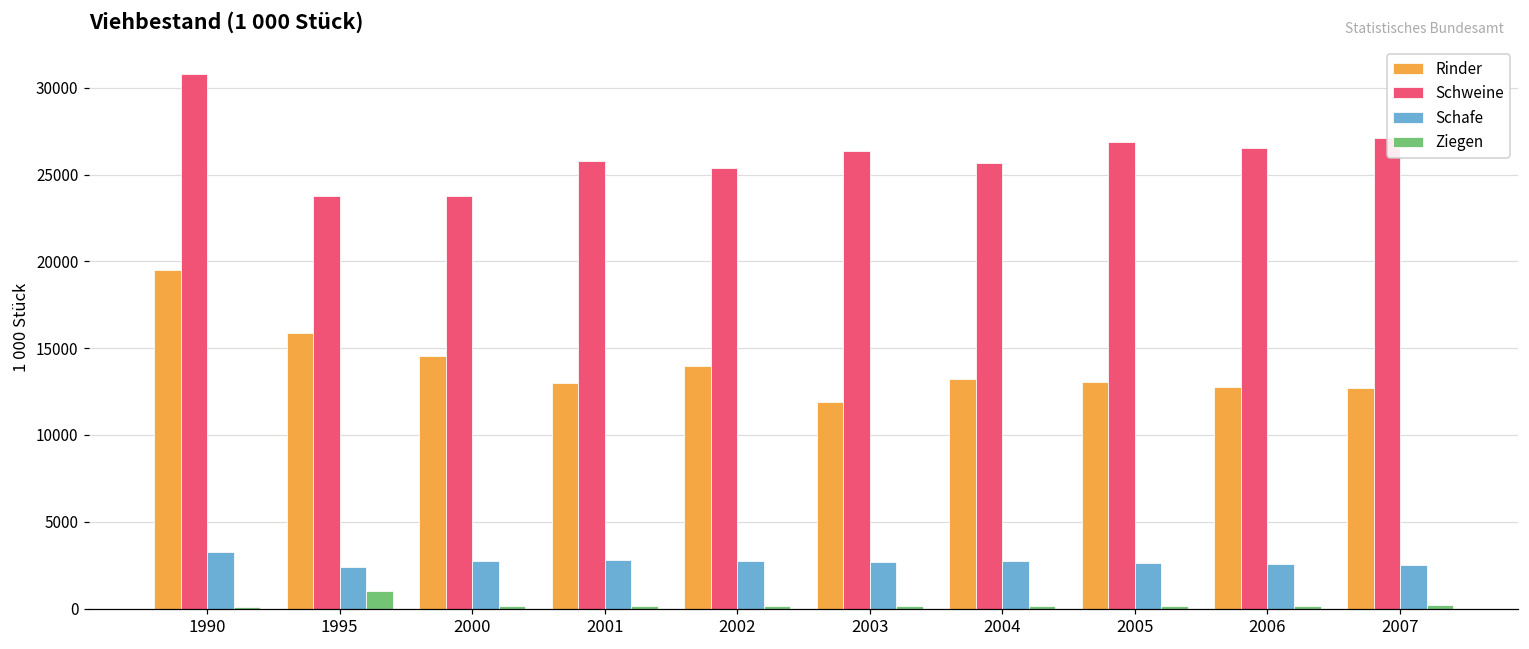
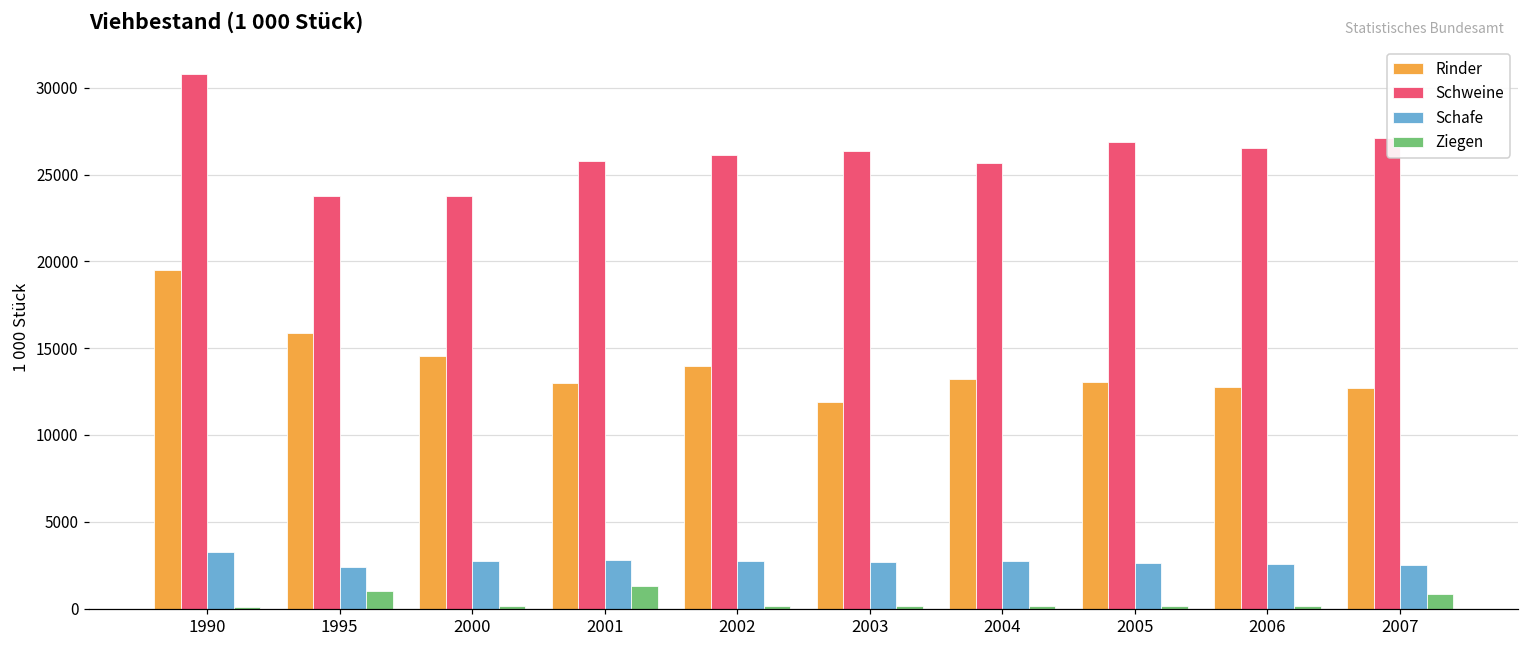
Ziegen, 2001: 200 -> 1300
Schweine, 2002: 25400 -> 26100
Ziegen, 2007: 200 -> 800
